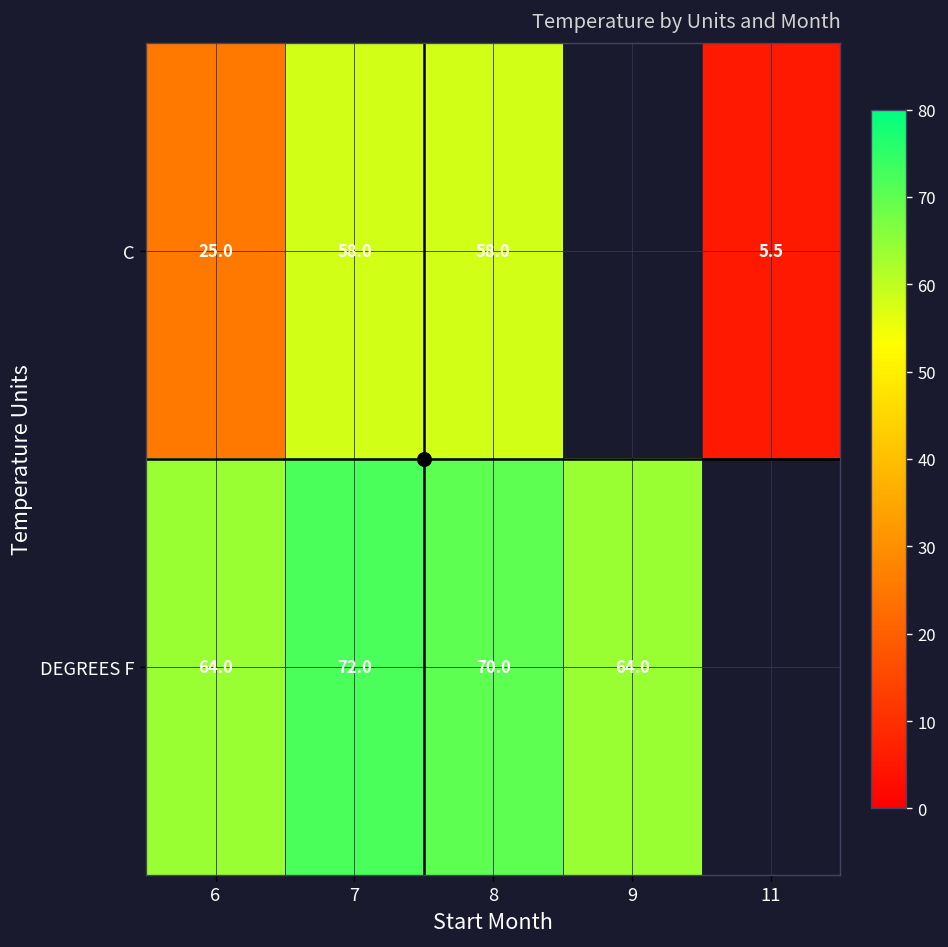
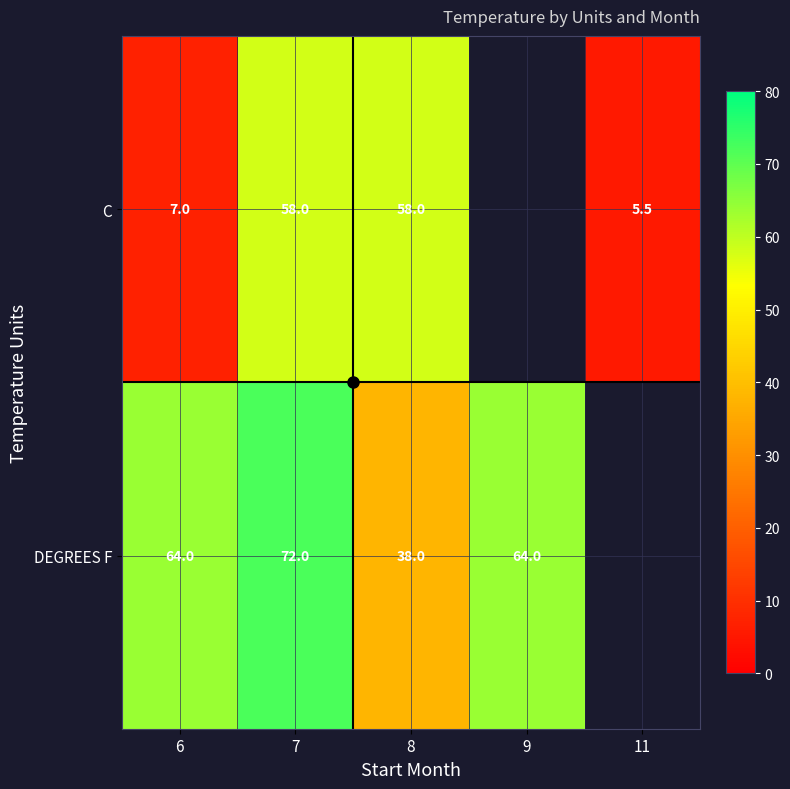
C, 6: 25.0 -> 7.0
DEGREES F, 8: 70.0 -> 38.0
